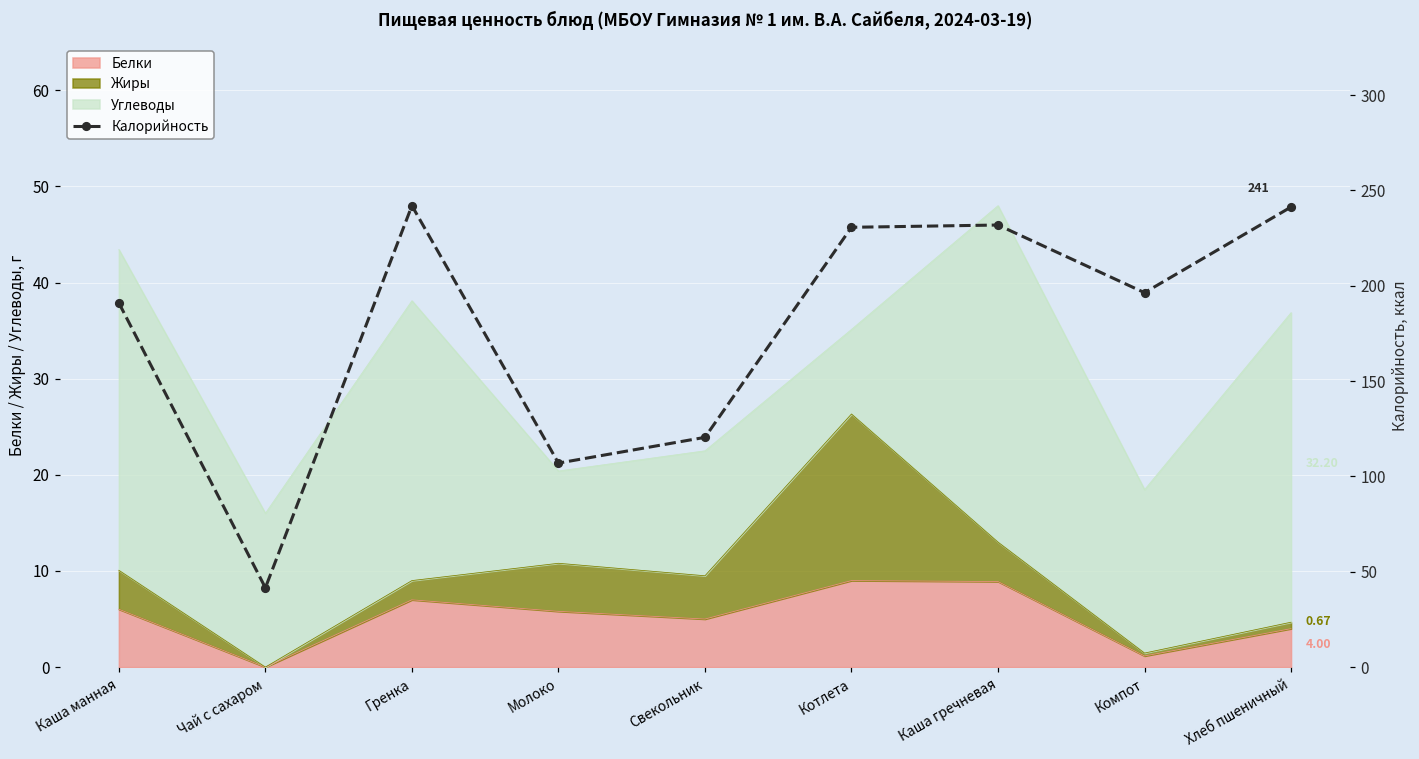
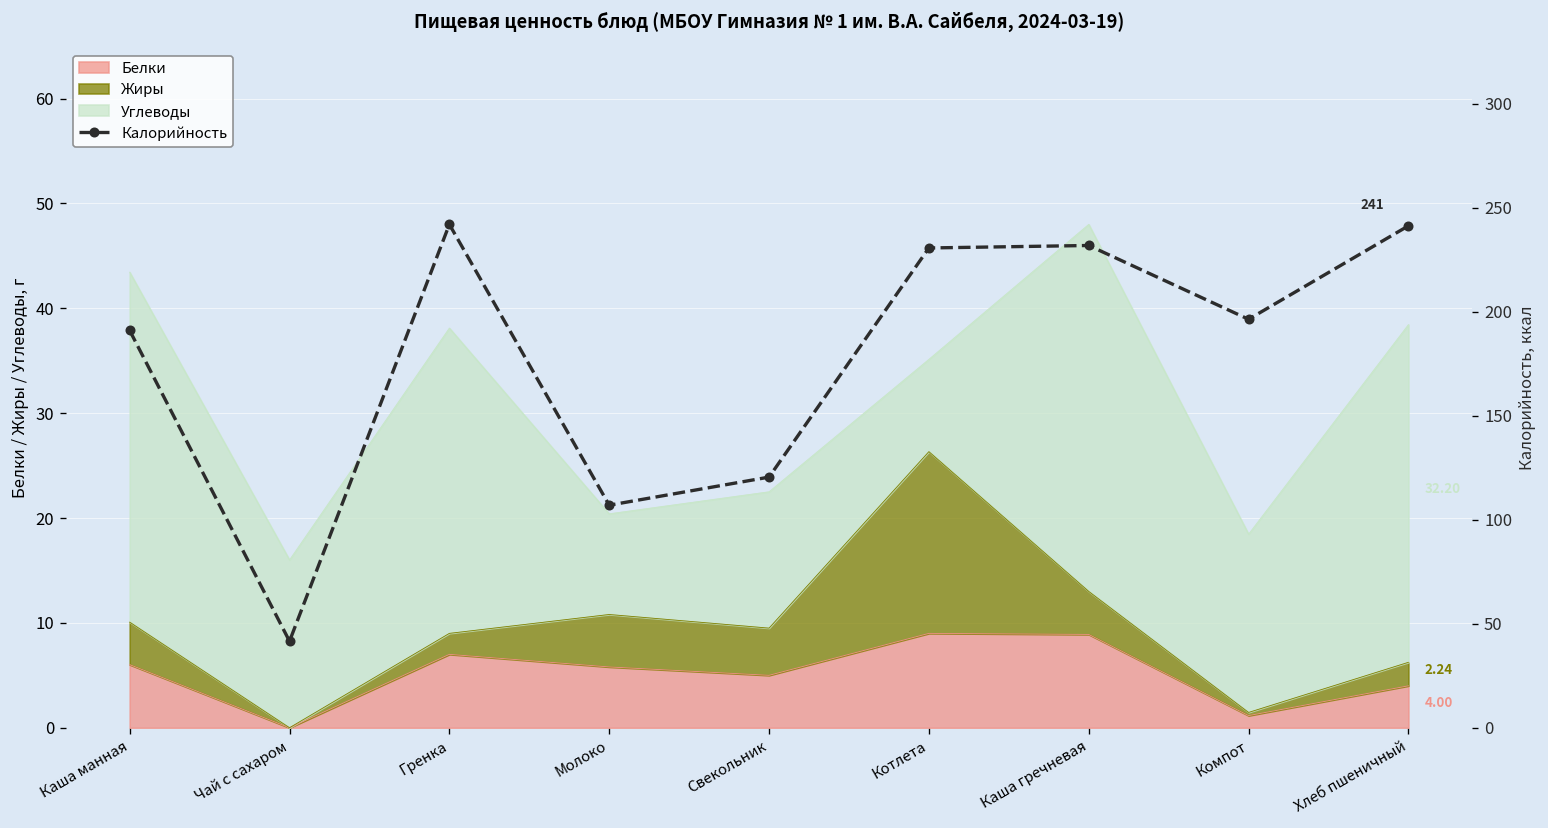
Жиры, Хлеб пшеничный: 0.67 -> 2.24
